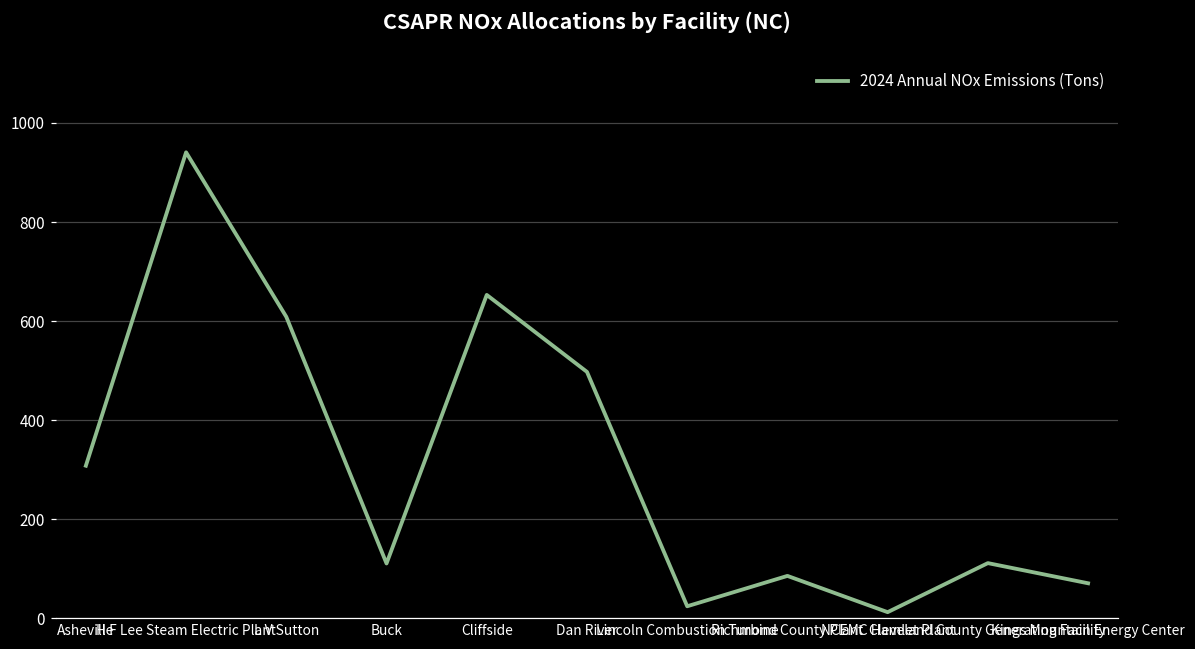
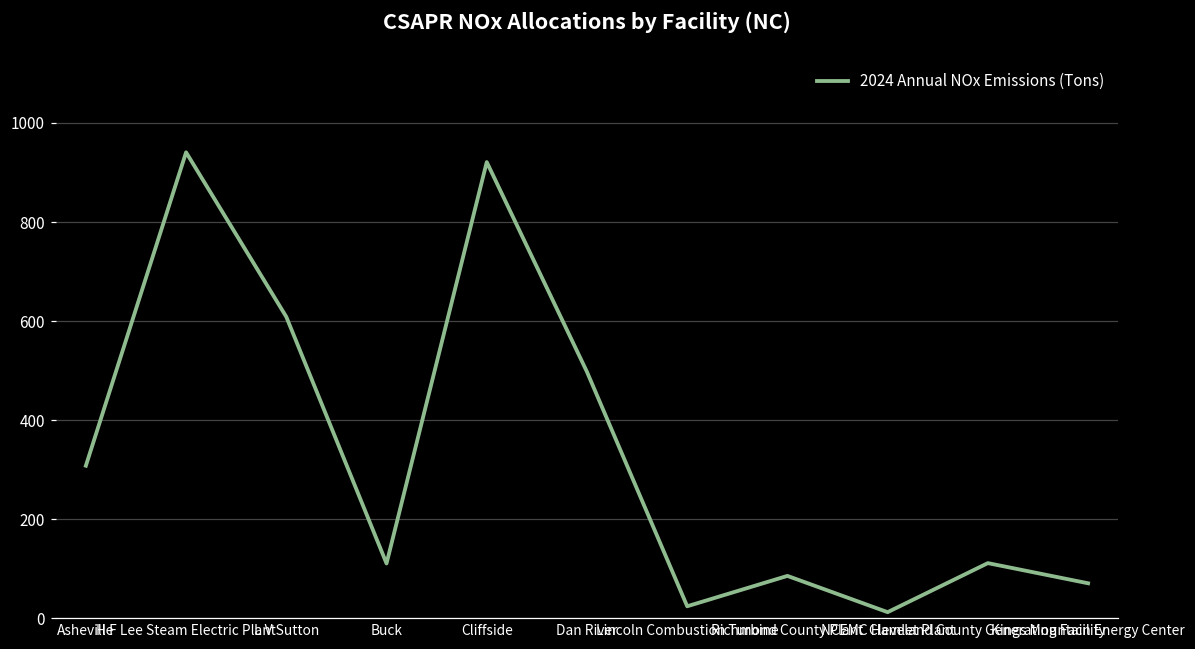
Cliffside: 650 -> 920
